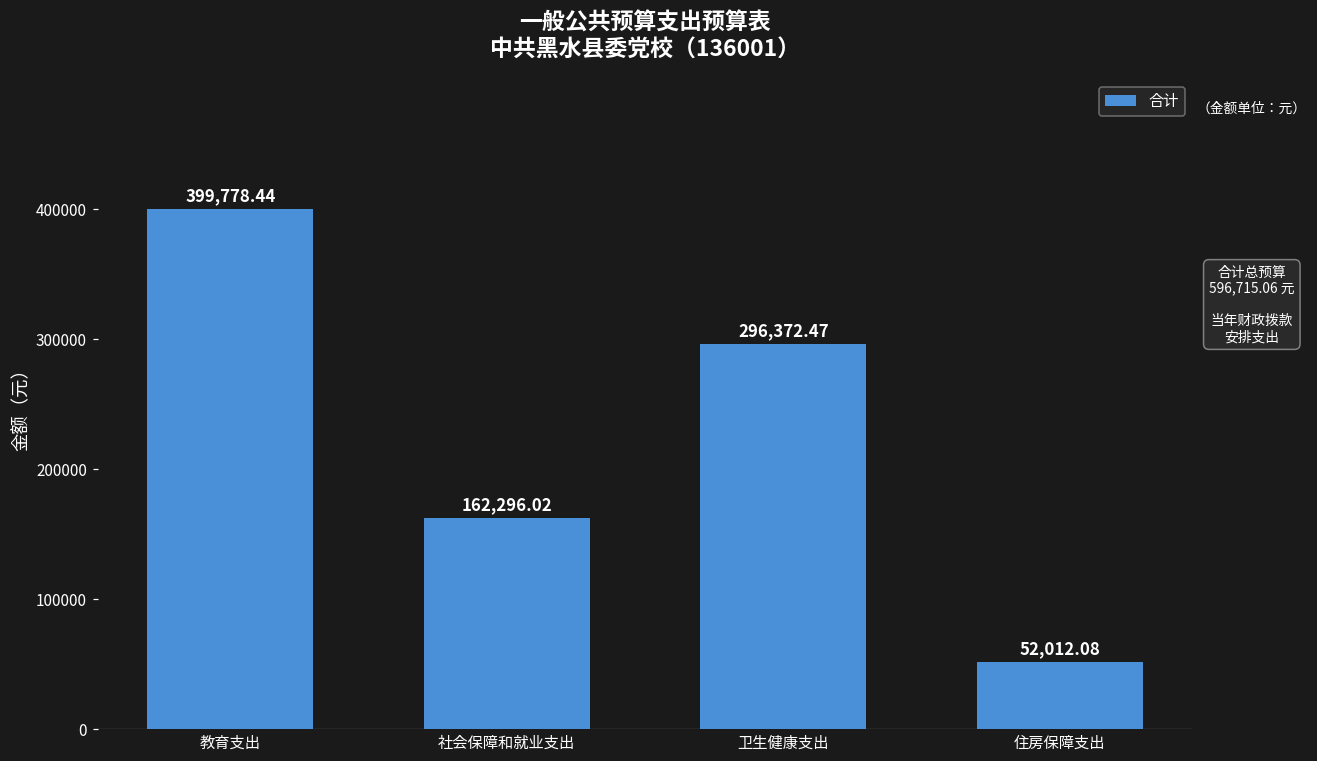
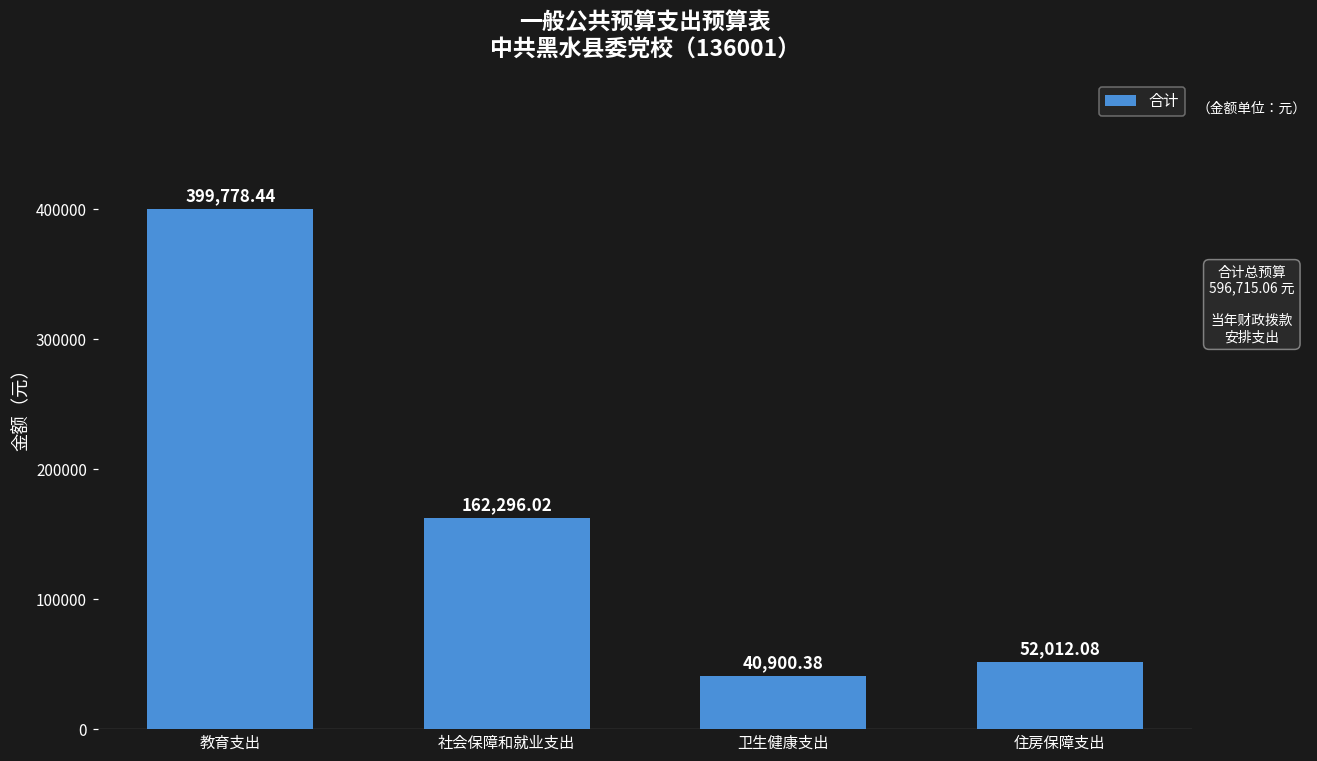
卫生健康支出: 296,372.47 -> 40,900.38
